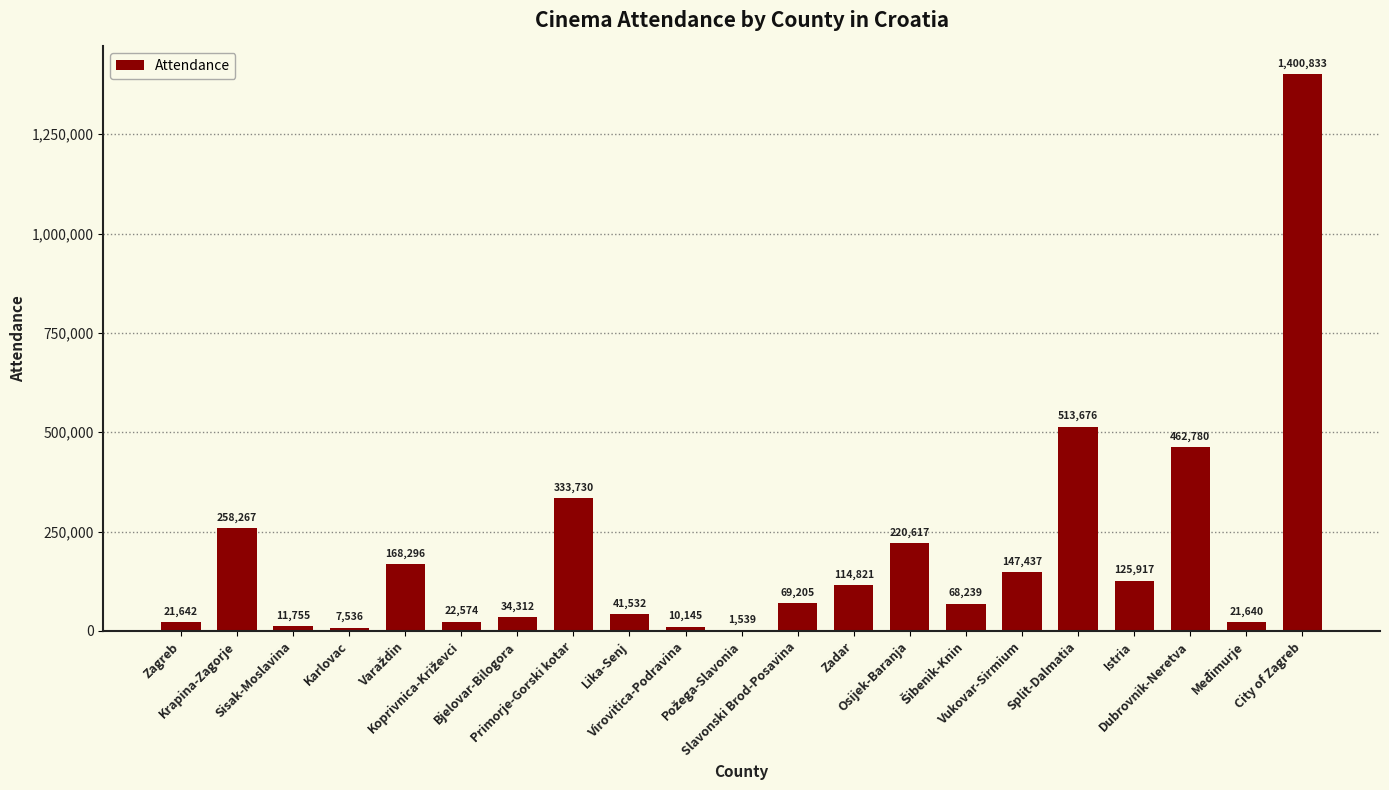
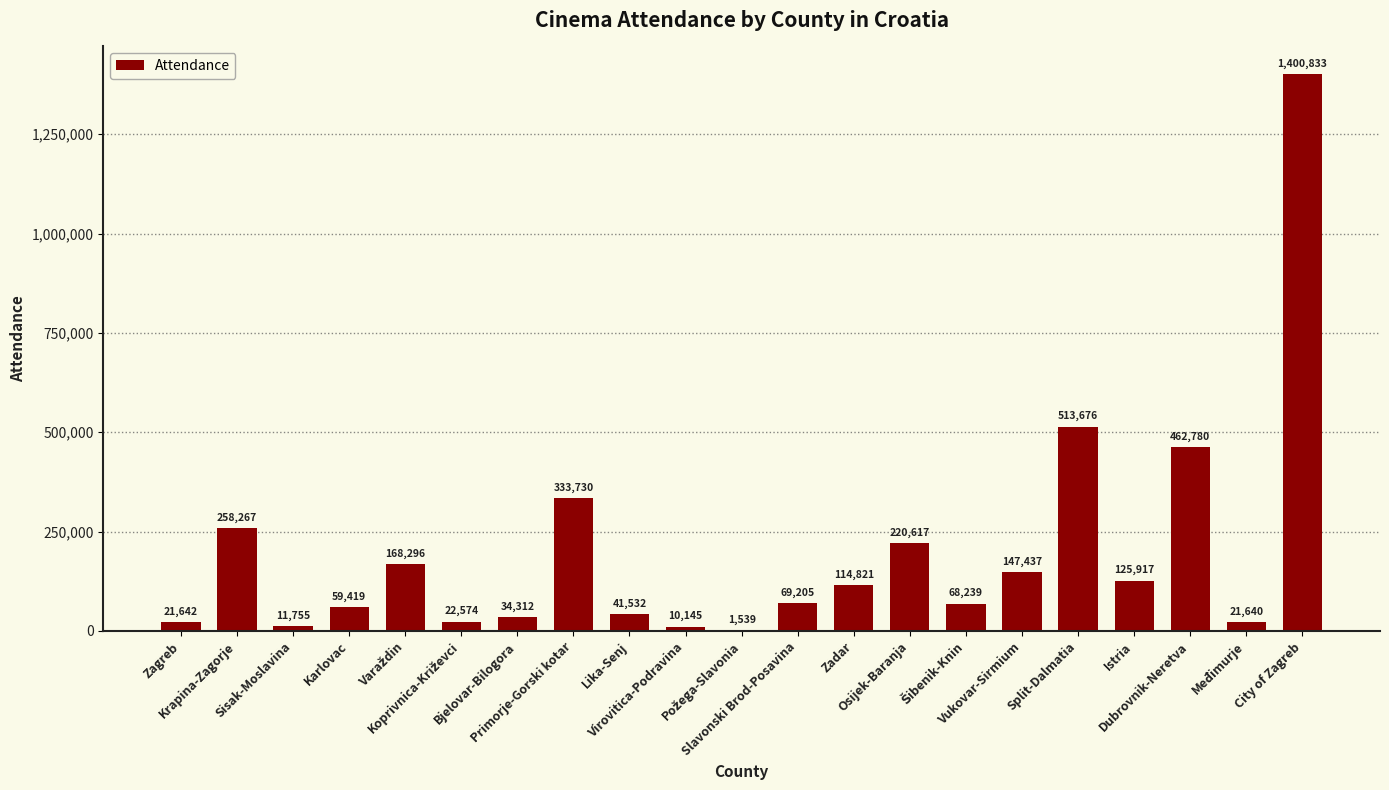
Karlovac: 7,536 -> 59,419
